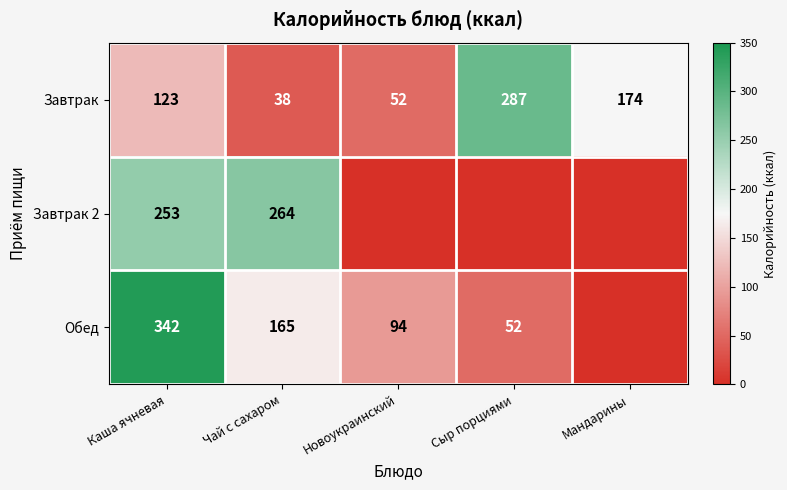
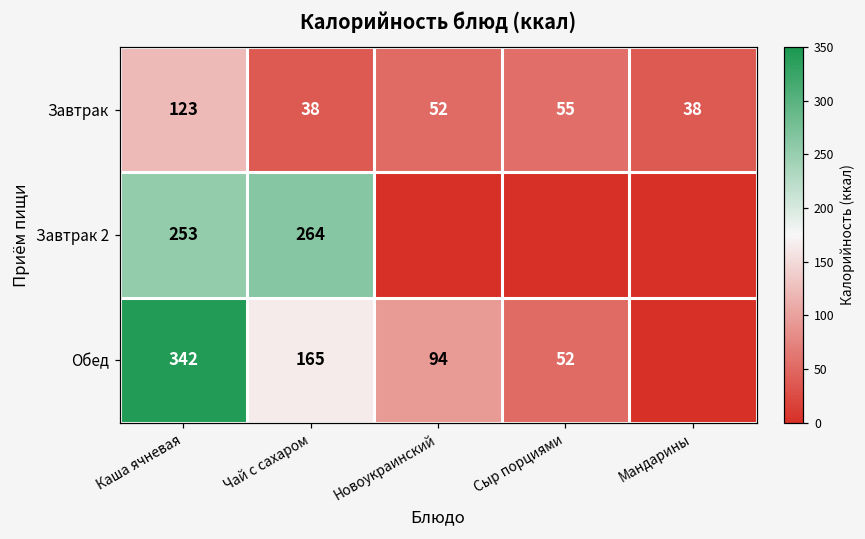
Завтрак, Сыр порциями: 287 -> 55
Завтрак, Мандарины: 174 -> 38
